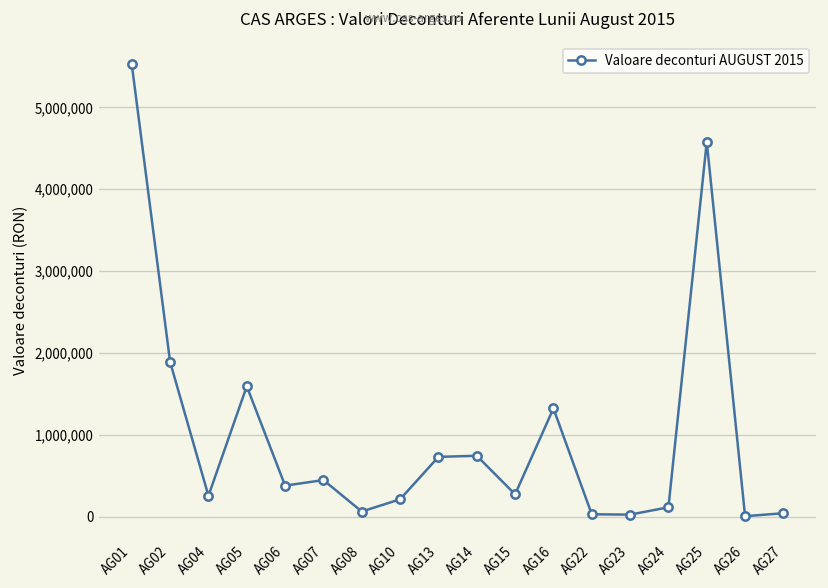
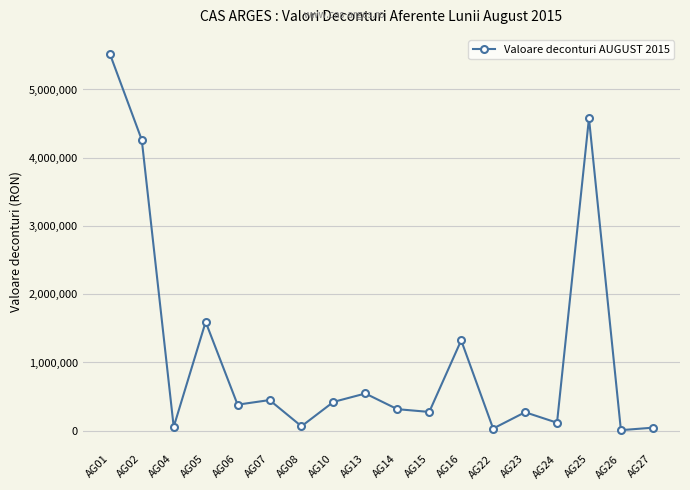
AG02: 1,900,000 -> 4,300,000
AG04: 300,000 -> 100,000
AG10: 200,000 -> 400,000
AG13: 700,000 -> 500,000
AG14: 700,000 -> 300,000
AG23: 0 -> 300,000
